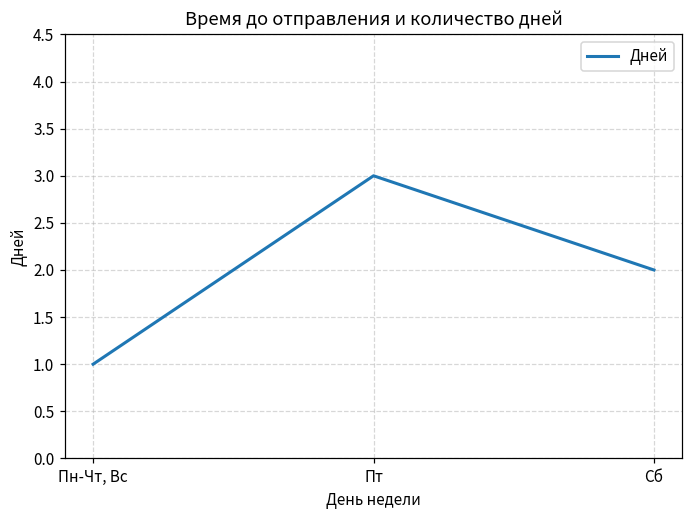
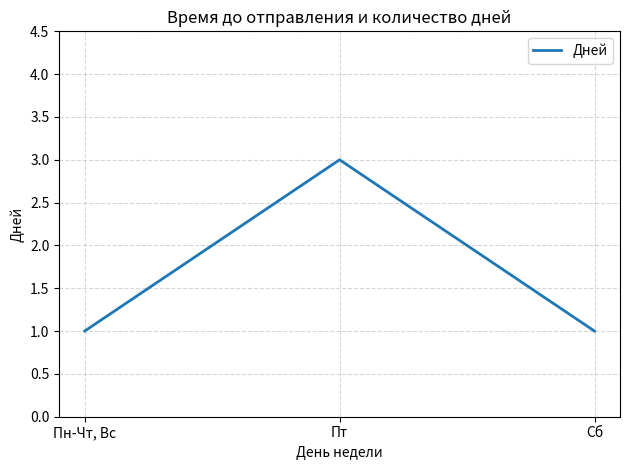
Сб: 2 -> 1
